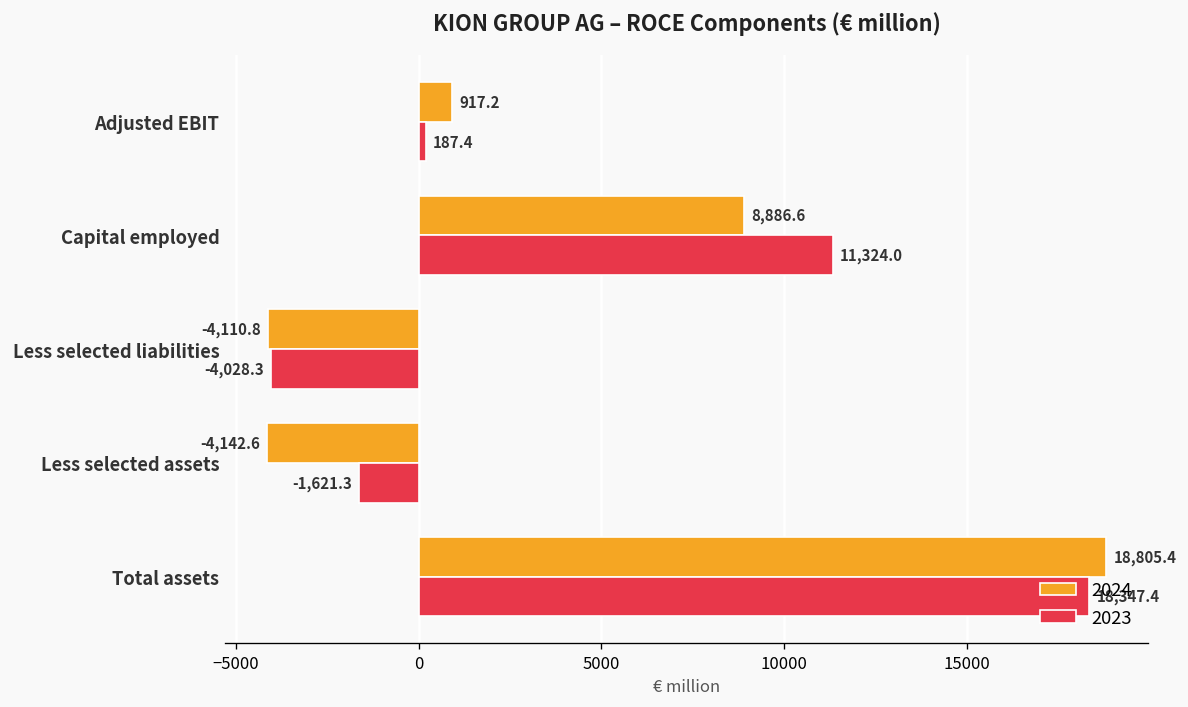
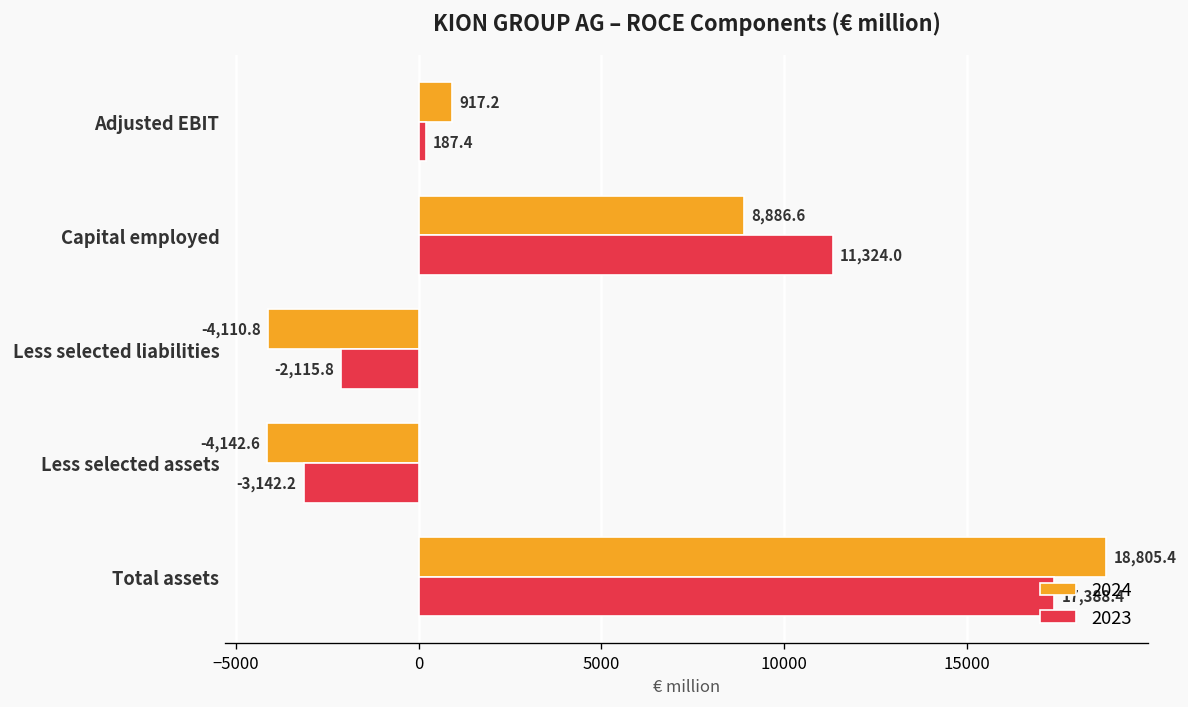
2023, Less selected liabilities: -4,028.3 -> -2,115.8
2023, Less selected assets: -1,621.3 -> -3,142.2
2023, Total assets: 18,347.4 -> 17,388.4
